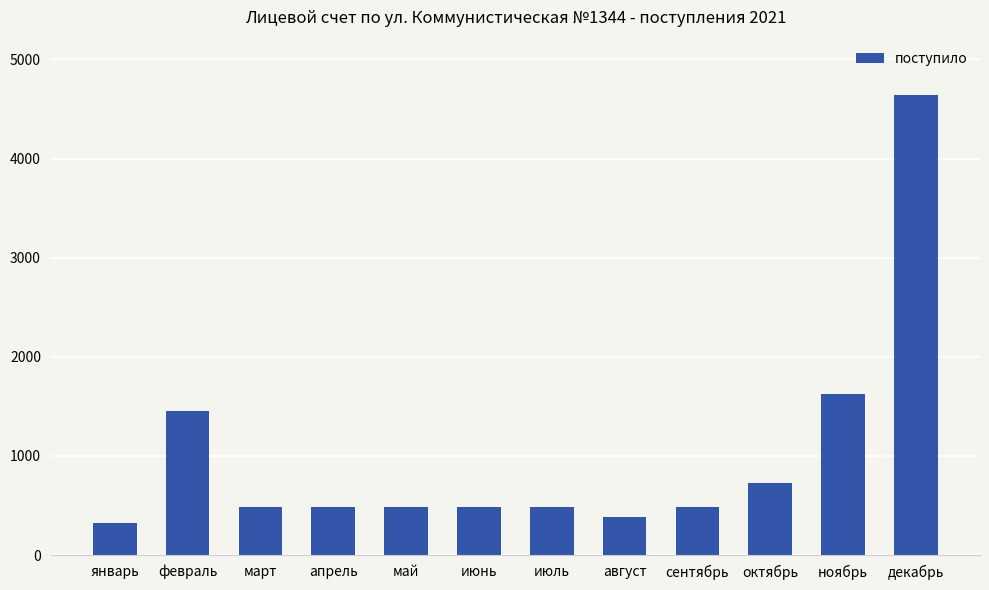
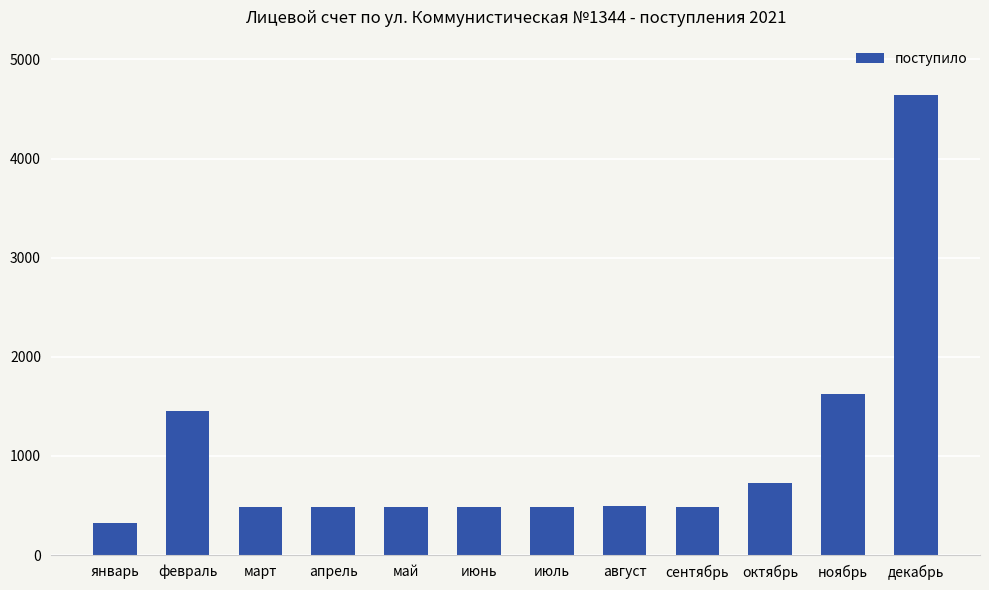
август: 400 -> 500
